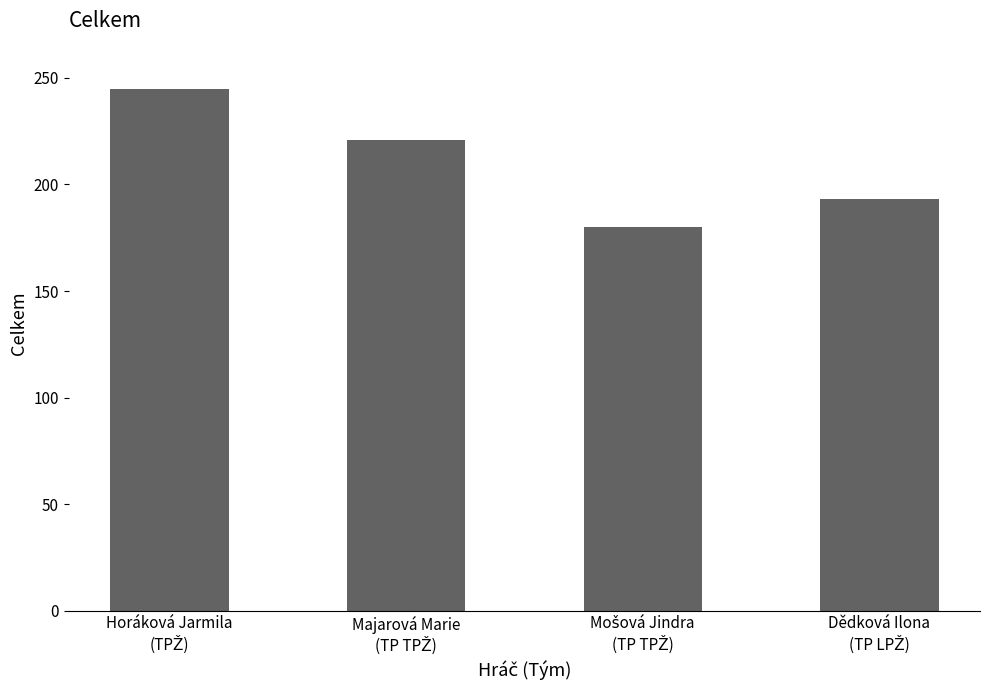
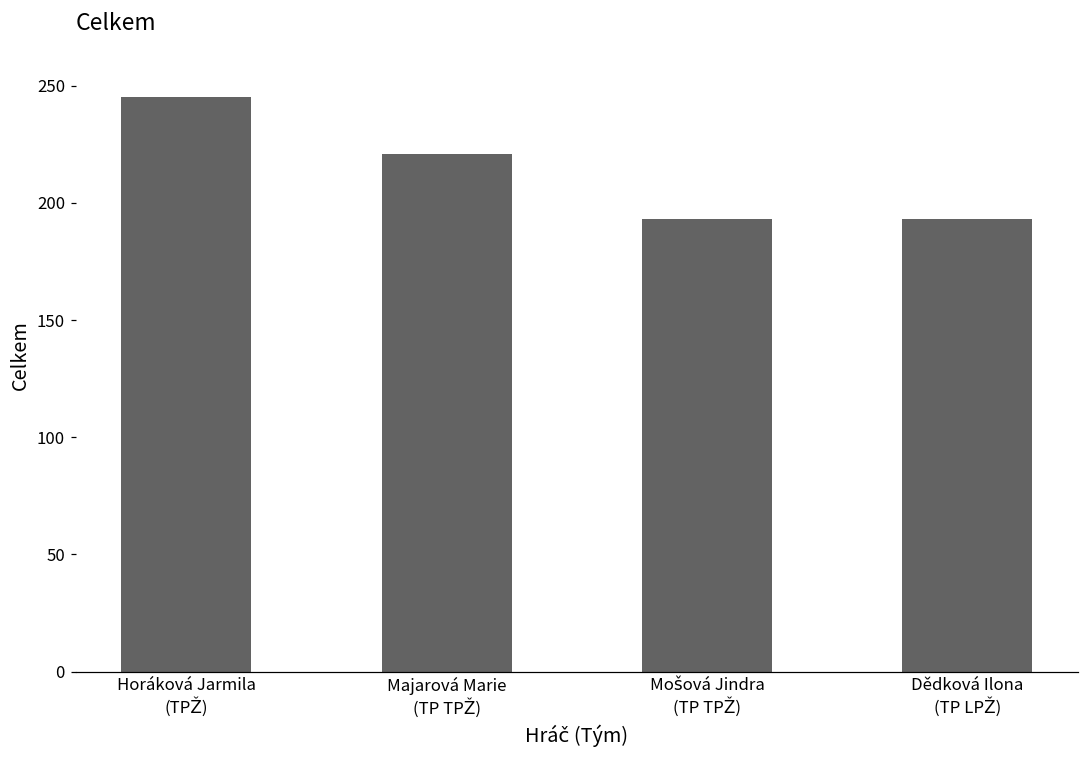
Mošová Jindra (TP TPŽ): 180 -> 193
